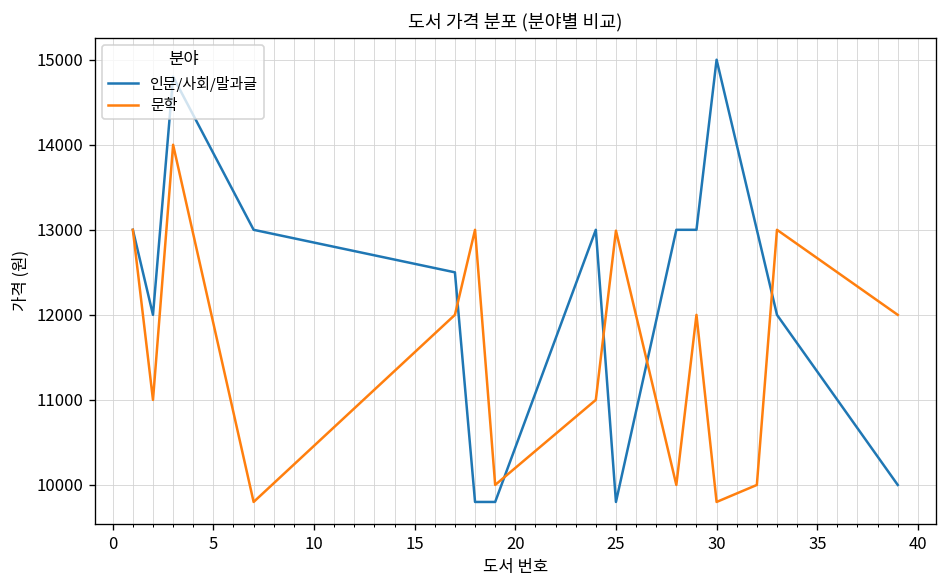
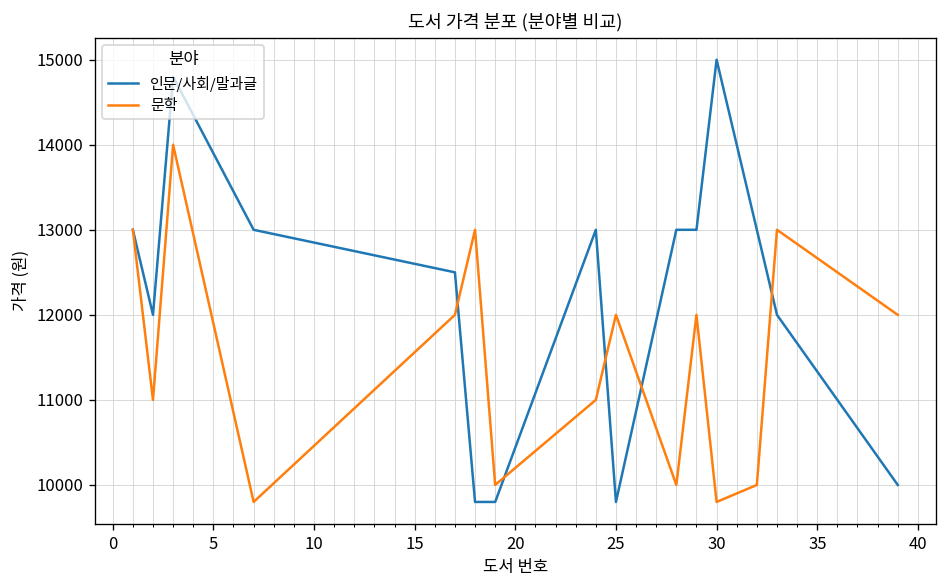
문학, 25: 13000 -> 12000
